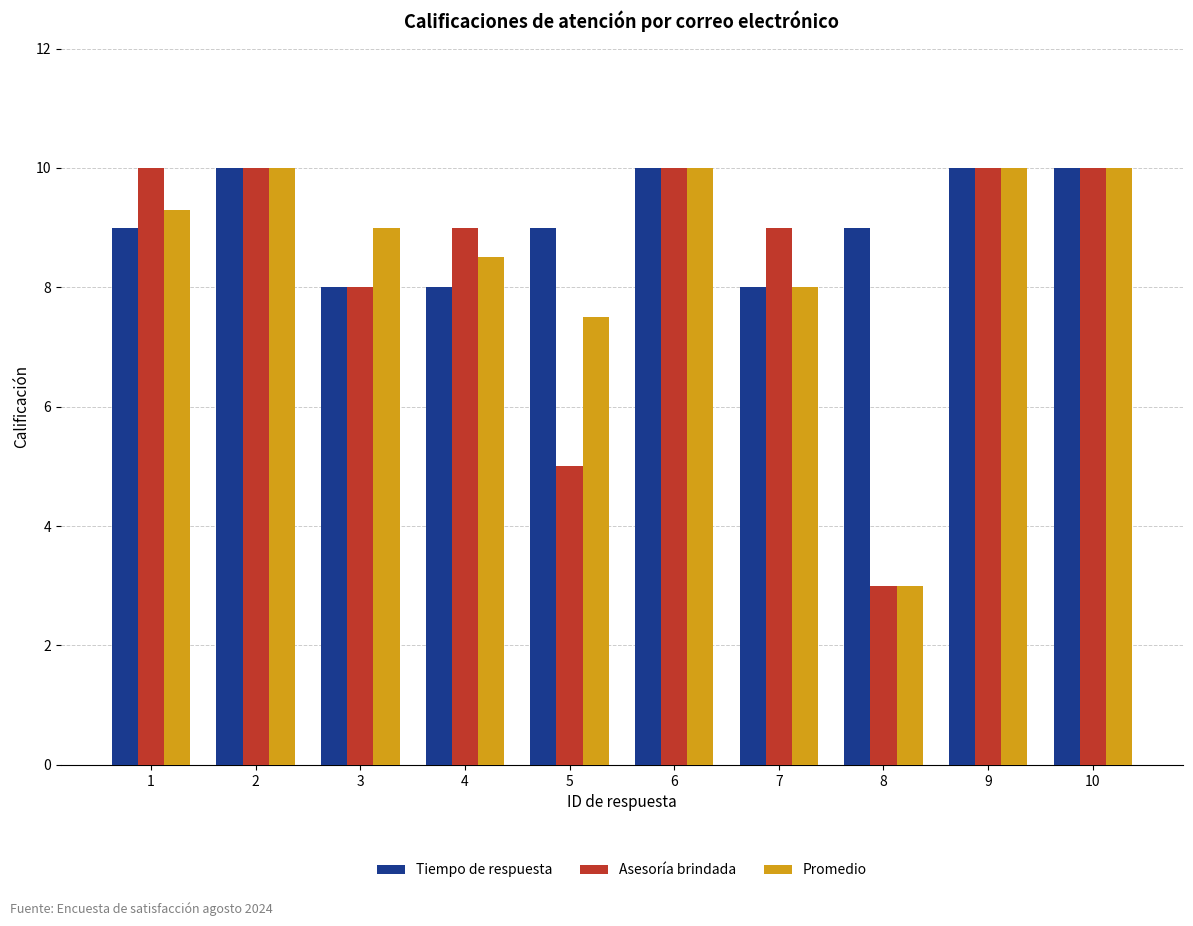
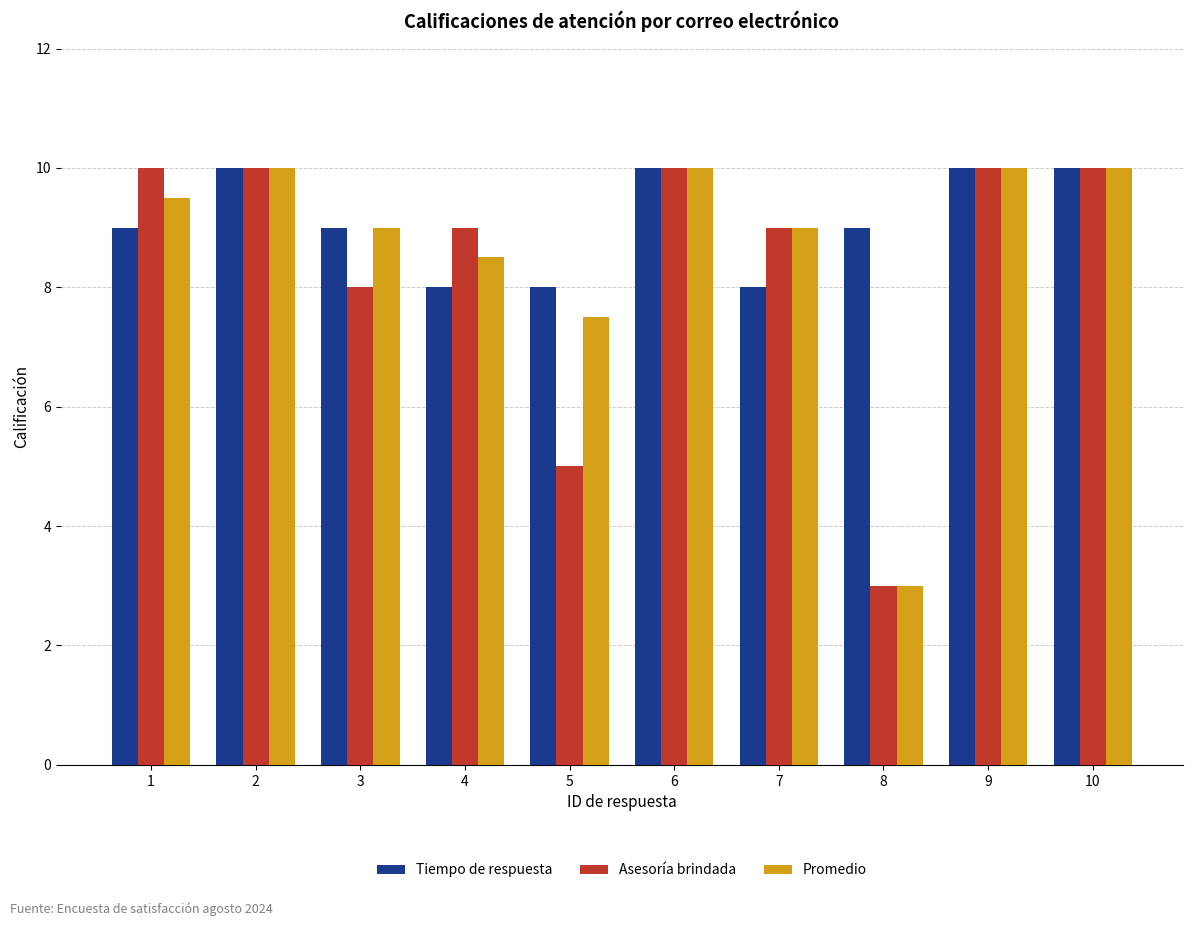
Promedio, 1: 9.3 -> 9.5
Tiempo de respuesta, 3: 8 -> 9
Tiempo de respuesta, 5: 9 -> 8
Promedio, 7: 8 -> 9
